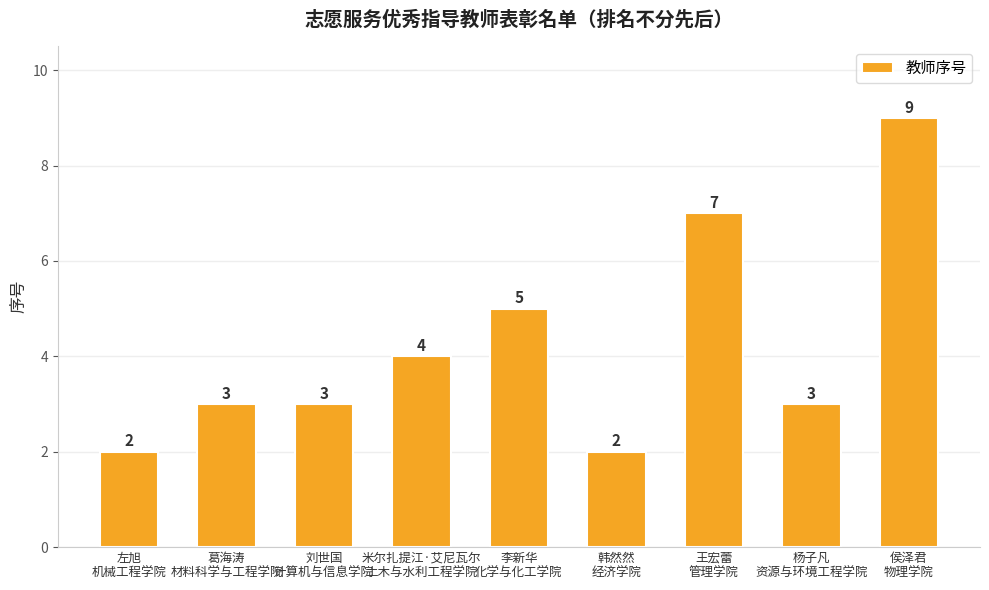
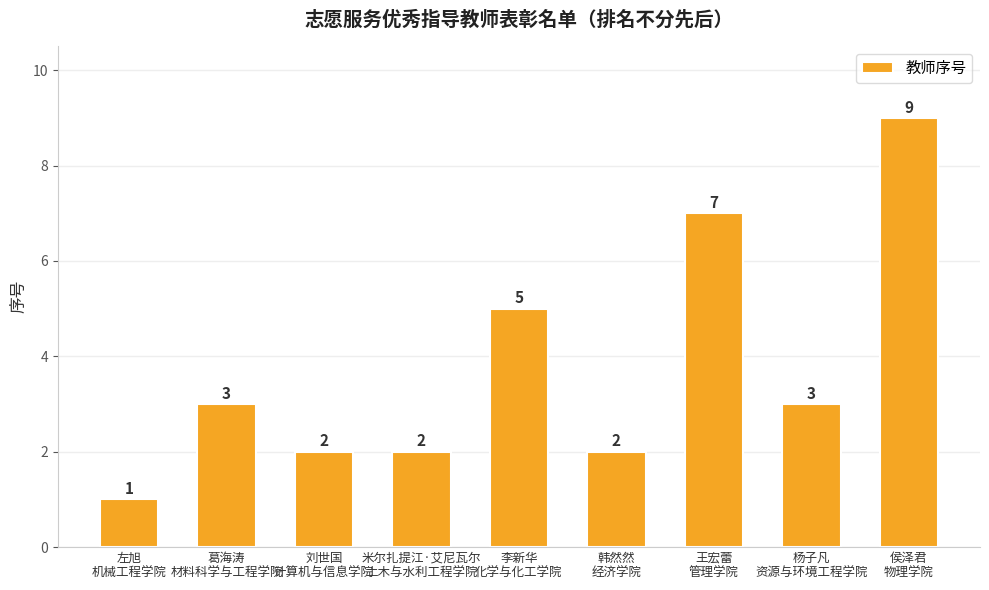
左旭 机械工程学院: 2 -> 1
刘世国 计算机与信息学院: 3 -> 2
米尔扎提江·艾尼瓦尔 土木与水利工程学院: 4 -> 2
